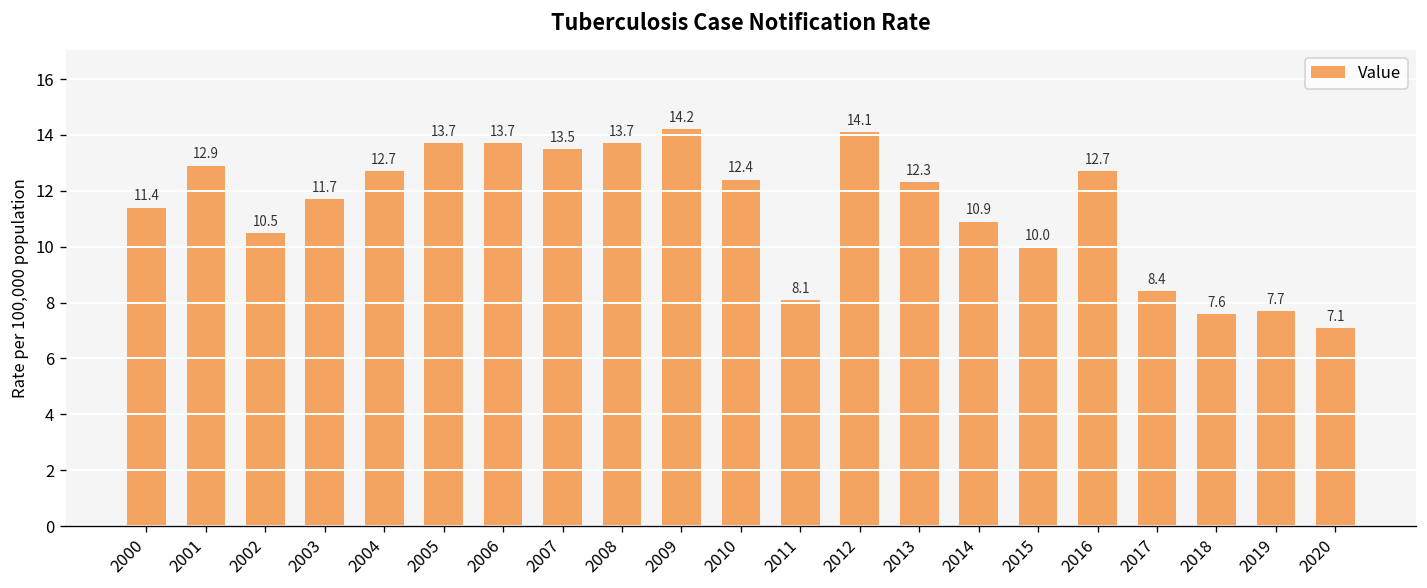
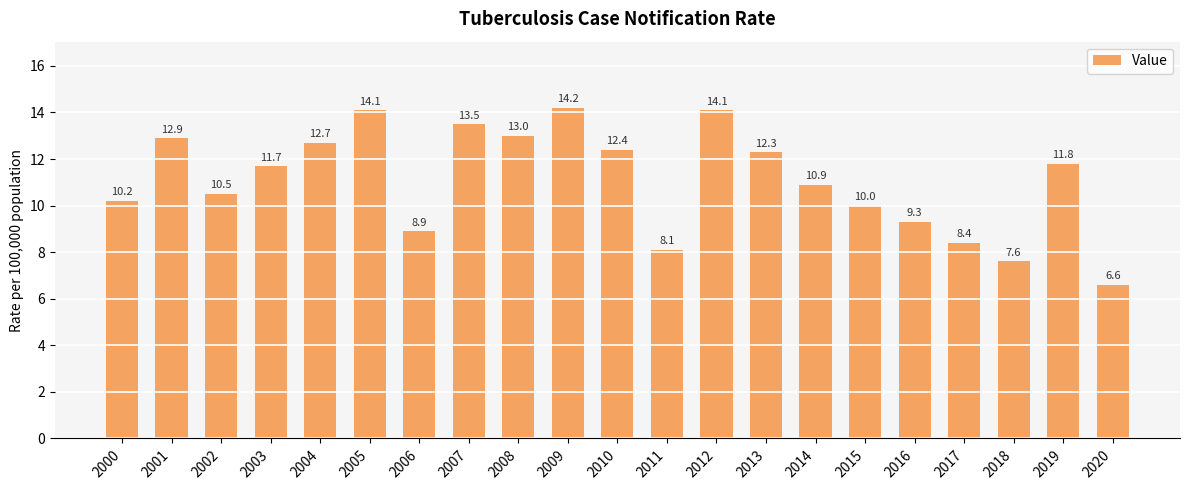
2000: 11.4 -> 10.2
2005: 13.7 -> 14.1
2006: 13.7 -> 8.9
2008: 13.7 -> 13.0
2016: 12.7 -> 9.3
2019: 7.7 -> 11.8
2020: 7.1 -> 6.6
